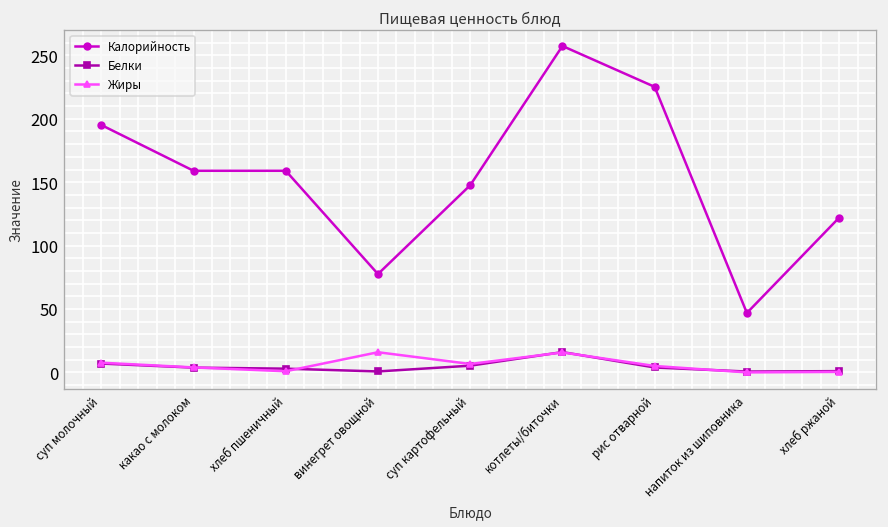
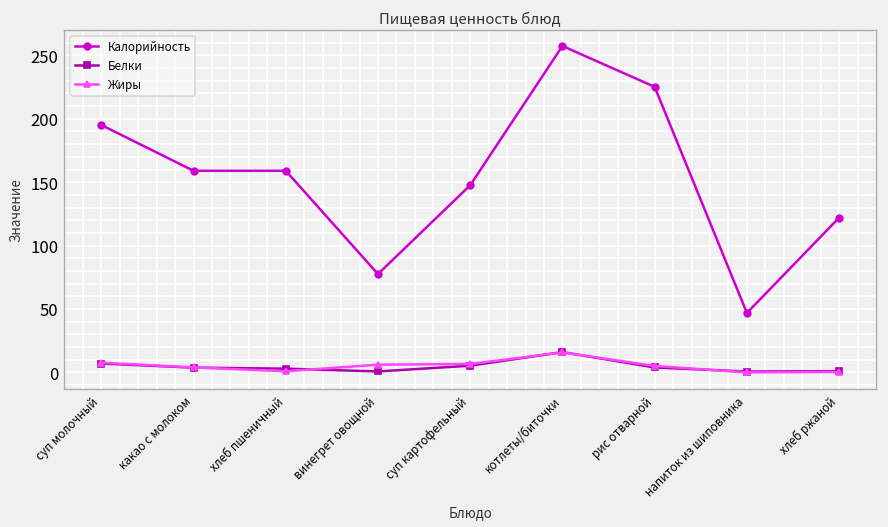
Жиры, винегрет овощной: 16 -> 6
